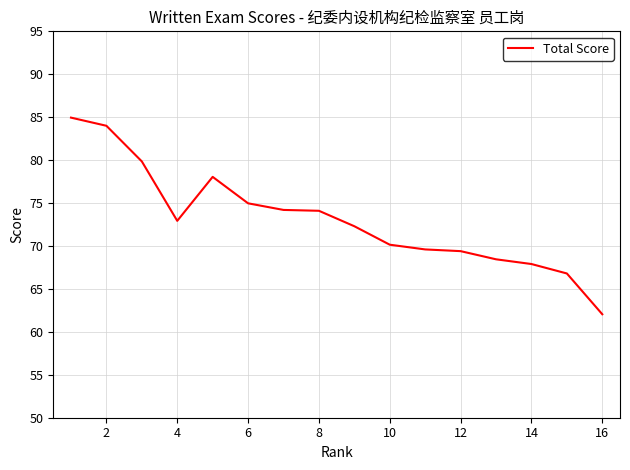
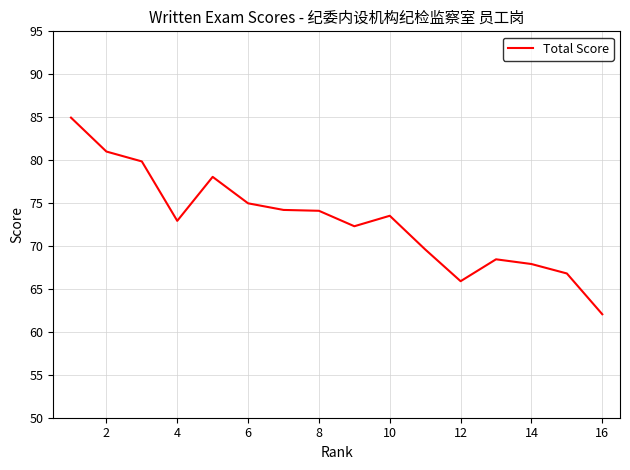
2: 84 -> 81
10: 70 -> 74
12: 69 -> 66
